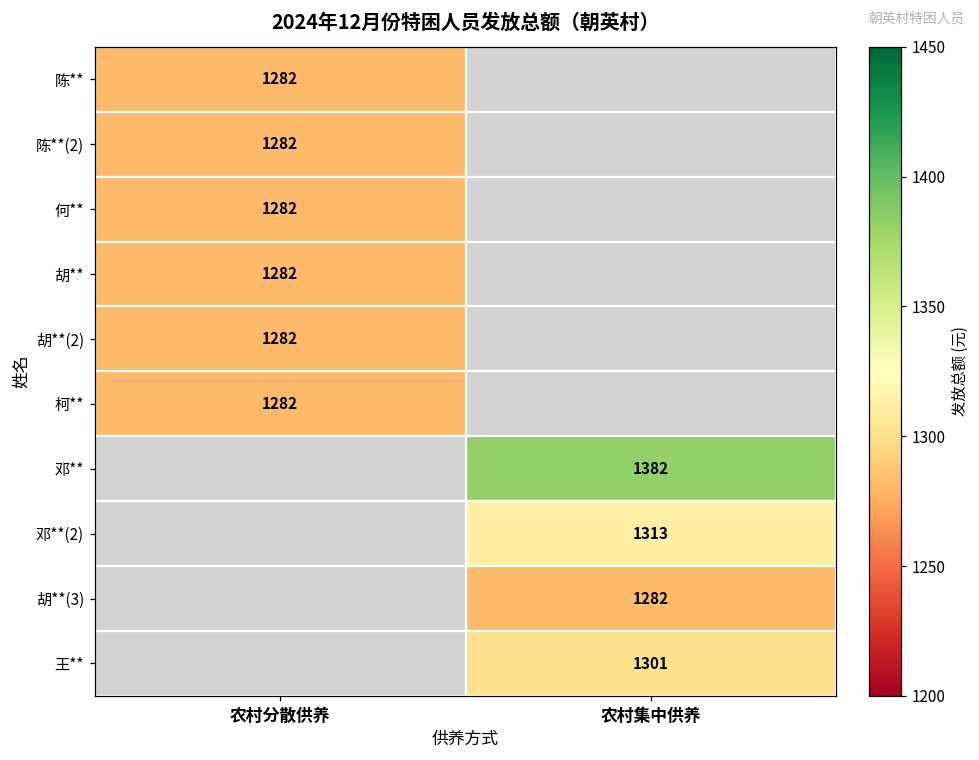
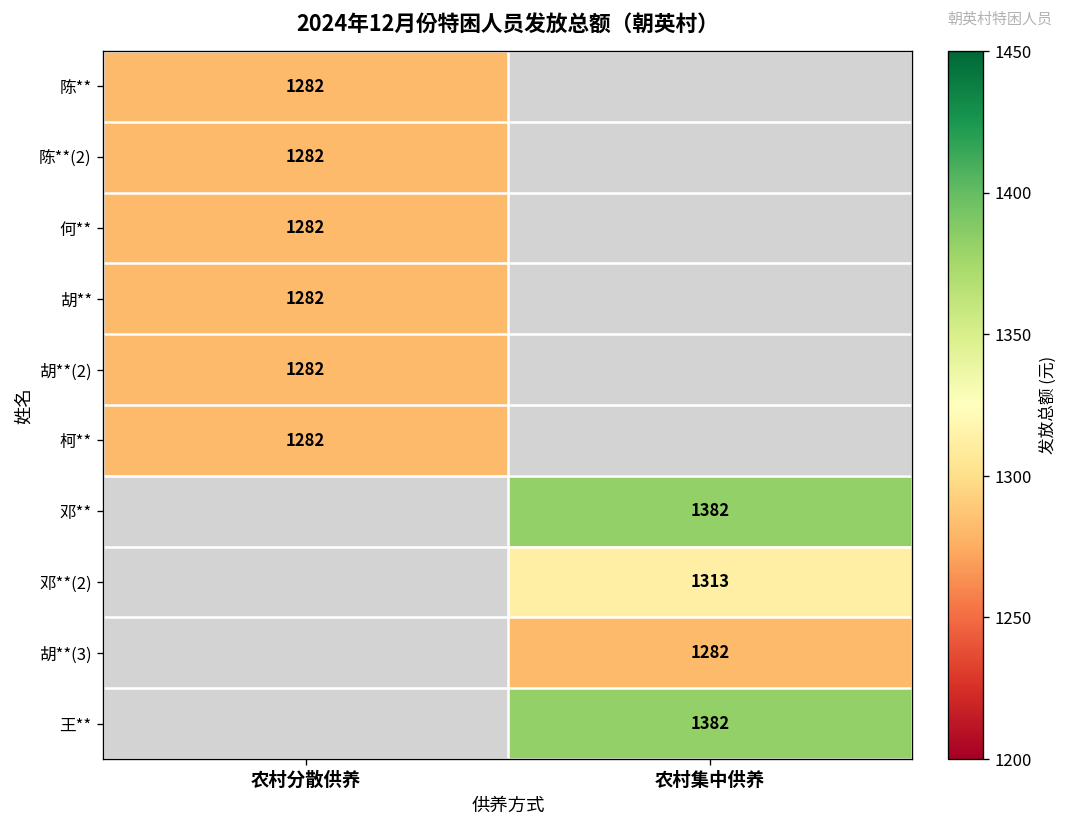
王**, 农村集中供养: 1301 -> 1382
